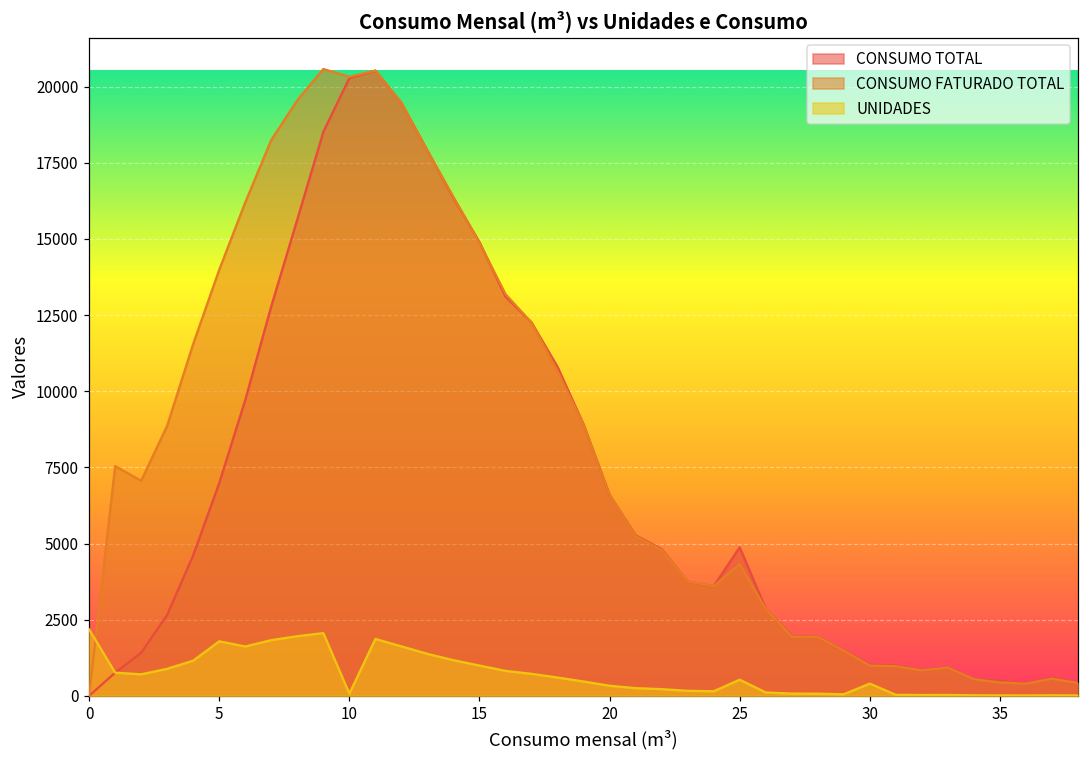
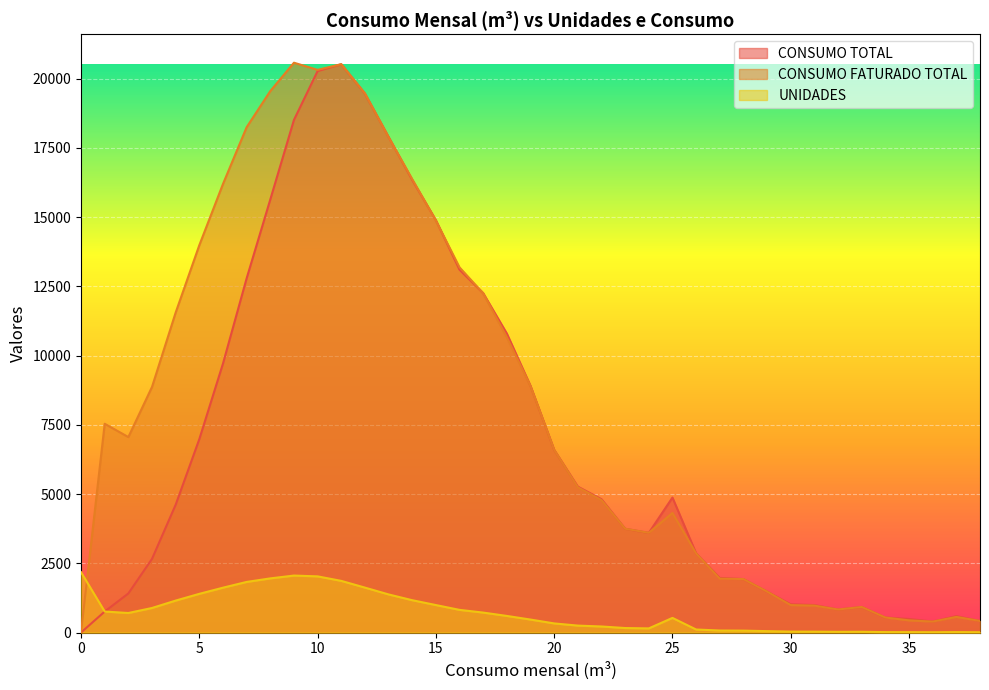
UNIDADES, 5: 1800 -> 1400
UNIDADES, 10: 100 -> 2000
UNIDADES, 30: 400 -> 0
